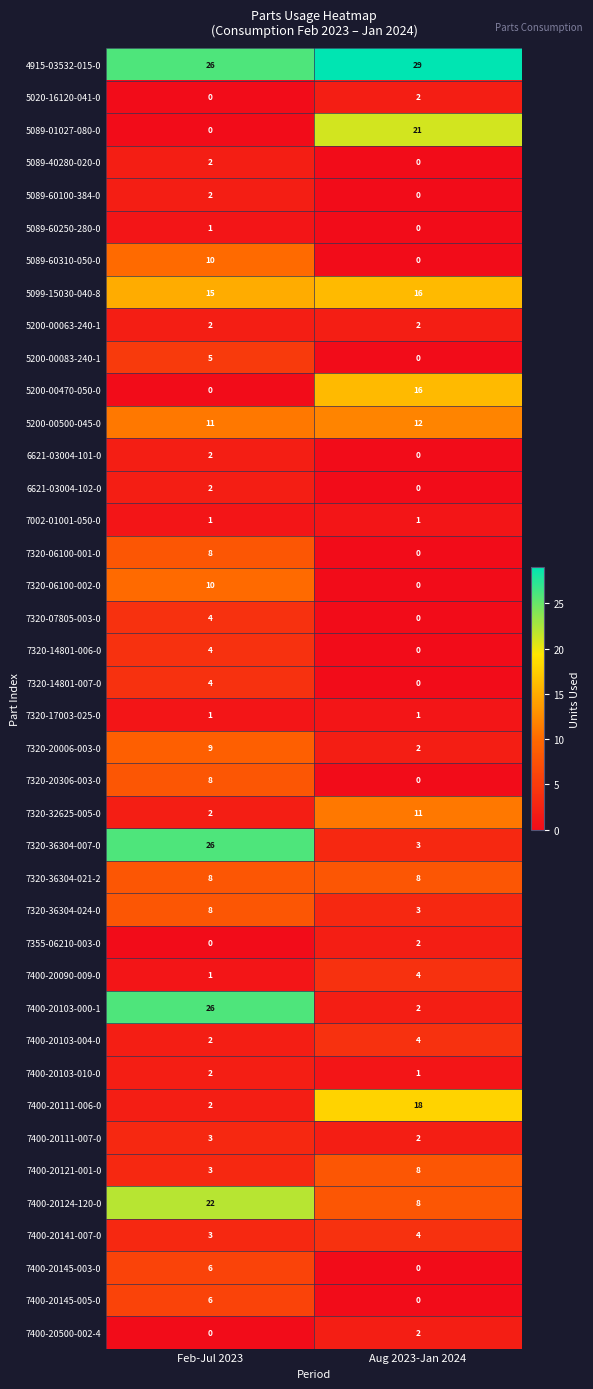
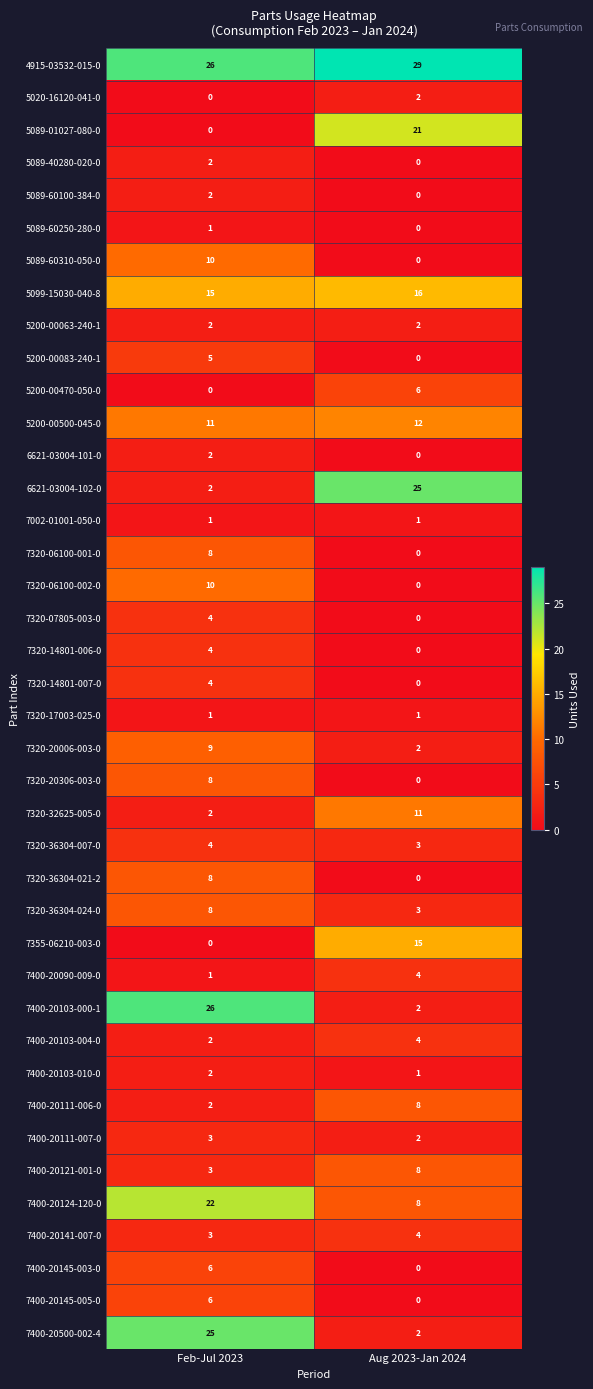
5200-00470-050-0, Aug 2023-Jan 2024: 16 -> 6
6621-03004-102-0, Aug 2023-Jan 2024: 0 -> 25
7320-36304-007-0, Feb-Jul 2023: 26 -> 4
7320-36304-021-2, Aug 2023-Jan 2024: 8 -> 0
7355-06210-003-0, Aug 2023-Jan 2024: 2 -> 15
7400-20111-006-0, Aug 2023-Jan 2024: 18 -> 8
7400-20500-002-4, Feb-Jul 2023: 0 -> 25
